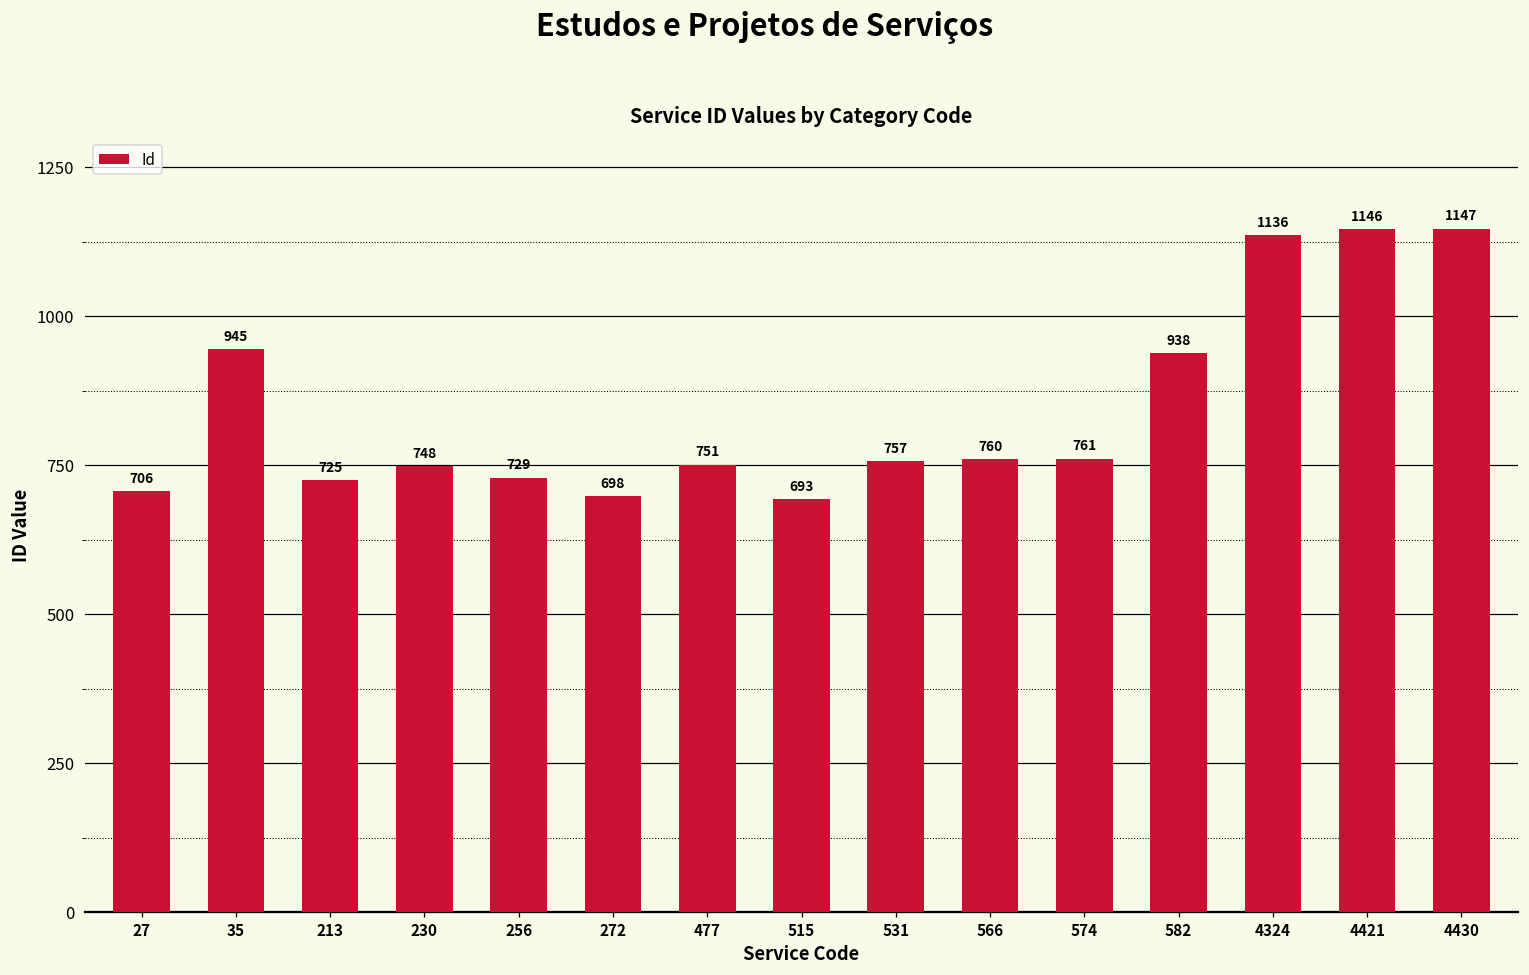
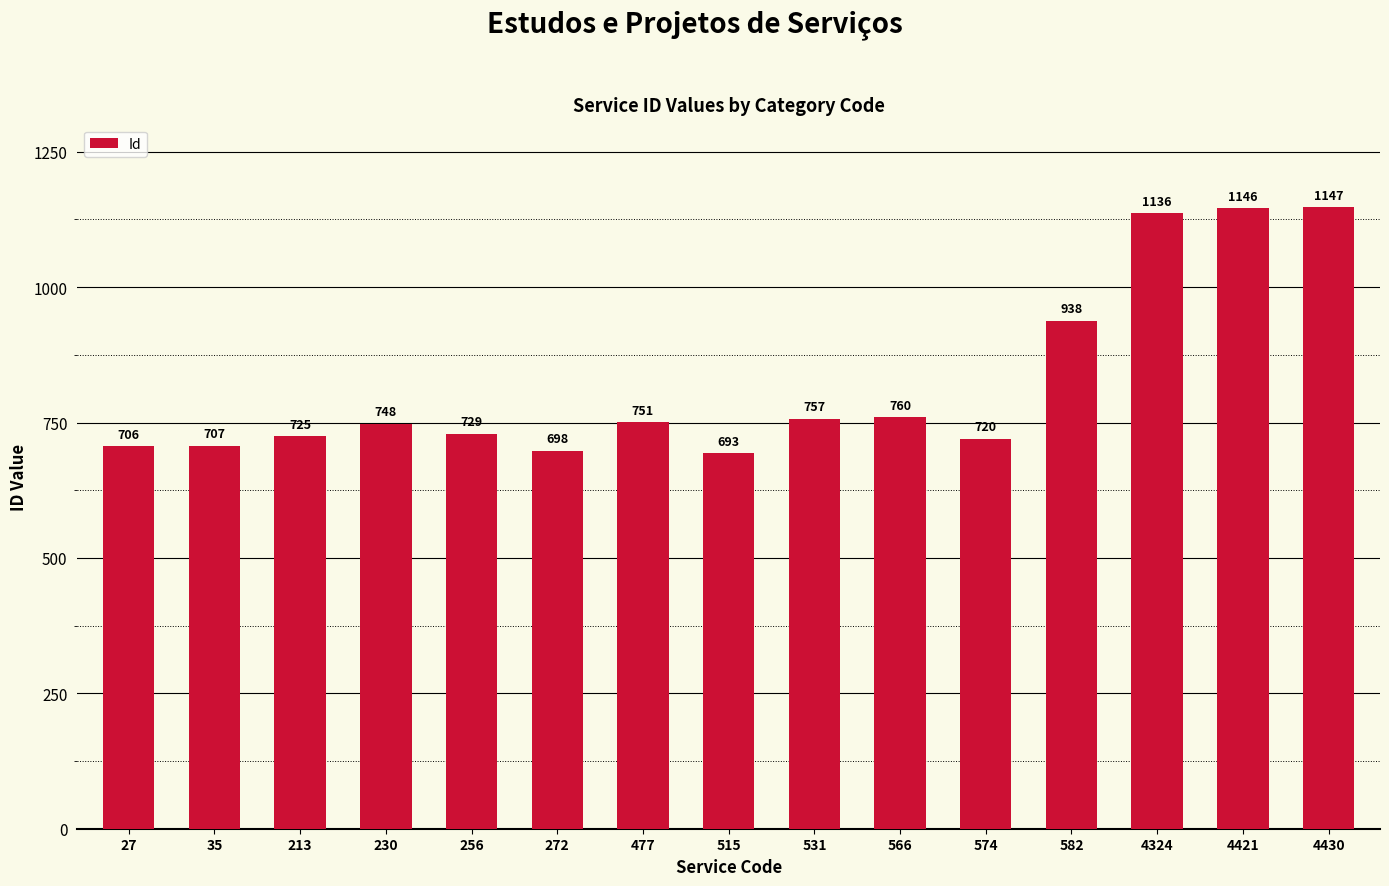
35: 945 -> 707
574: 761 -> 720
